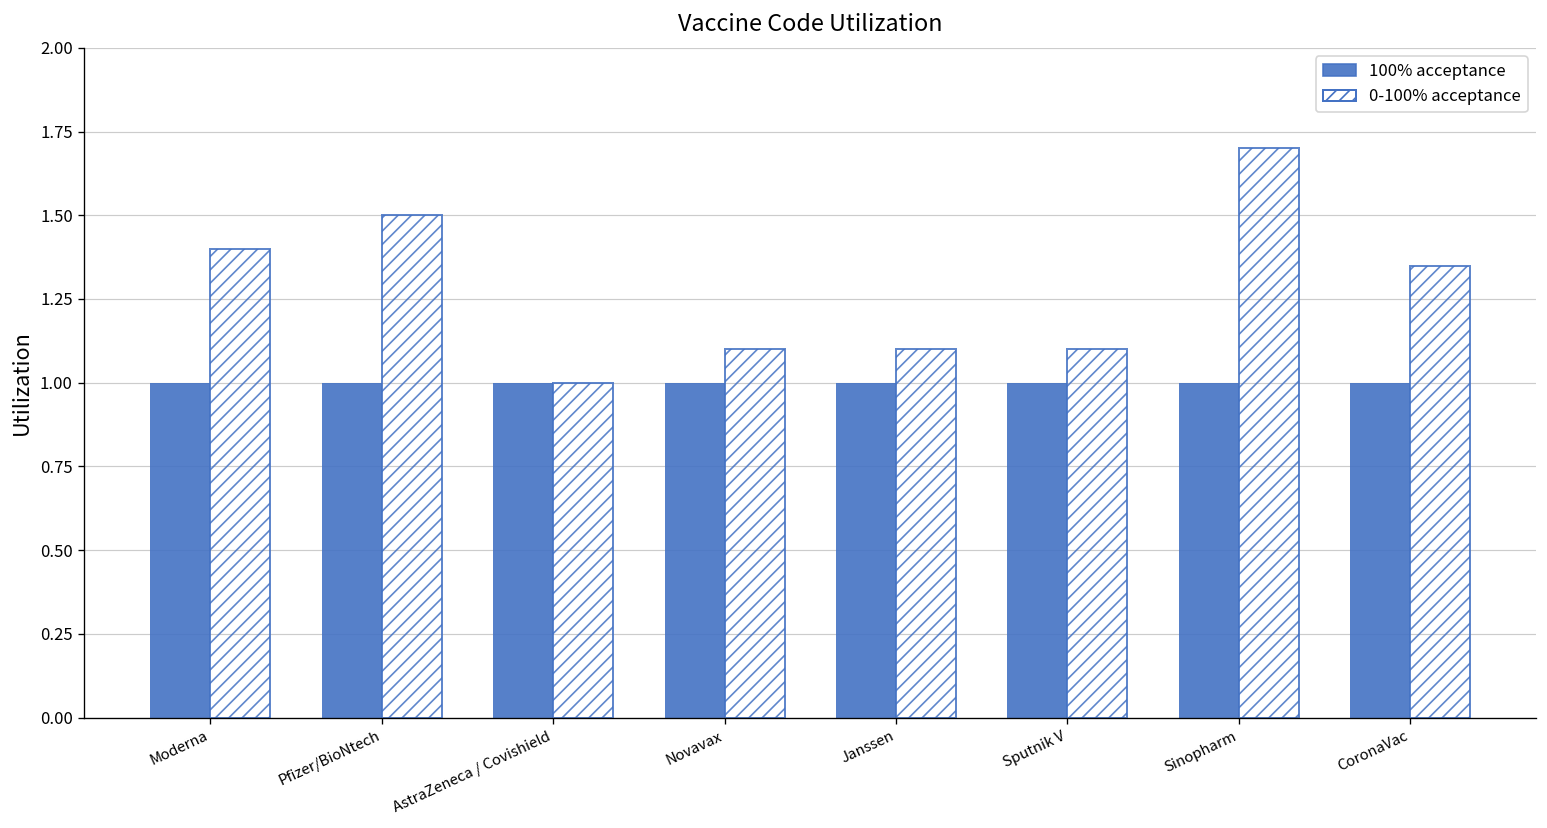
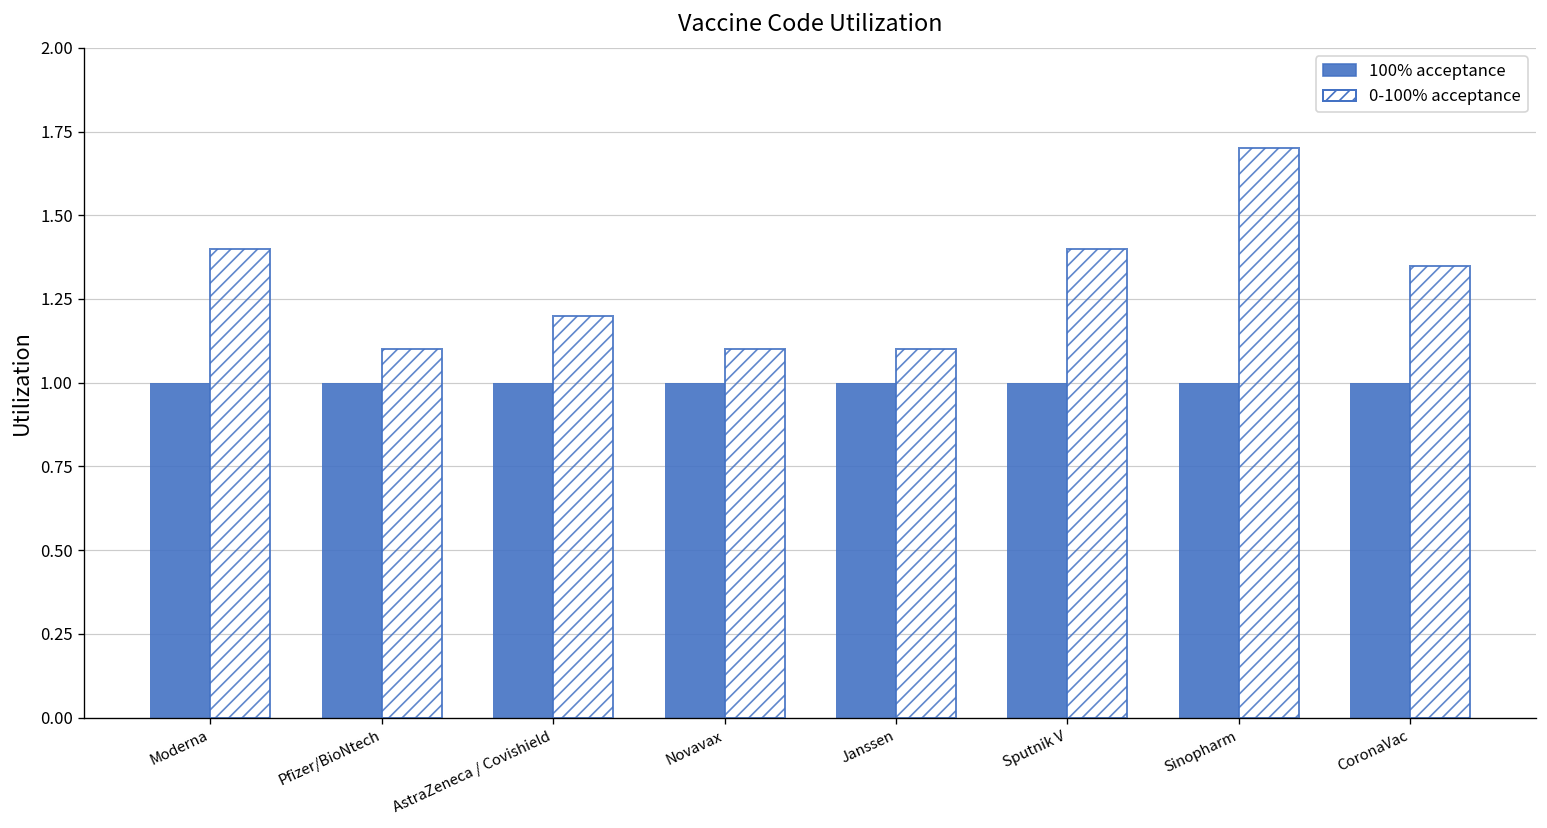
0-100% acceptance, Pfizer/BioNtech: 1.5 -> 1.1
0-100% acceptance, AstraZeneca / Covishield: 1.0 -> 1.2
0-100% acceptance, Sputnik V: 1.1 -> 1.4
